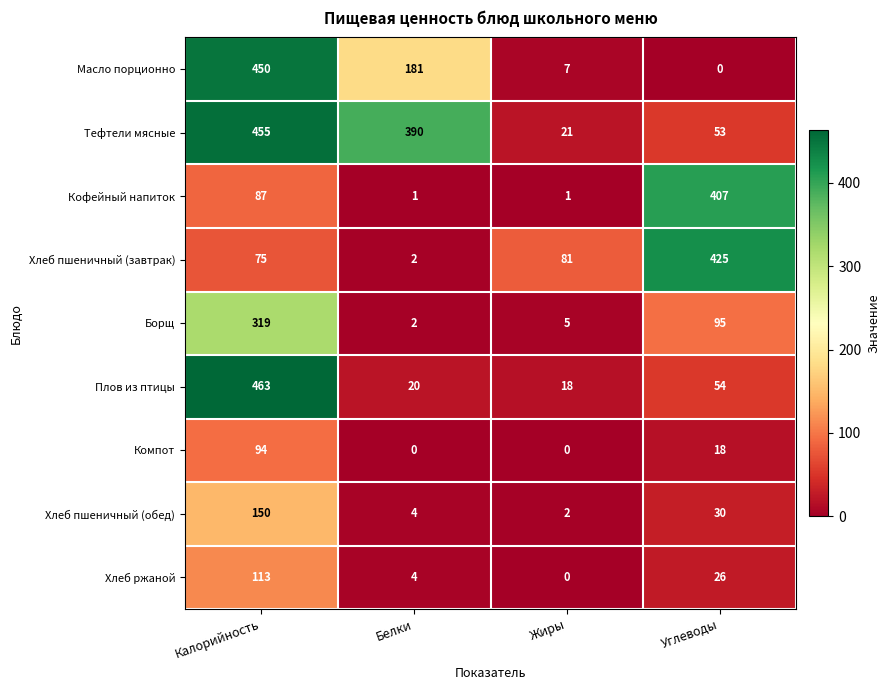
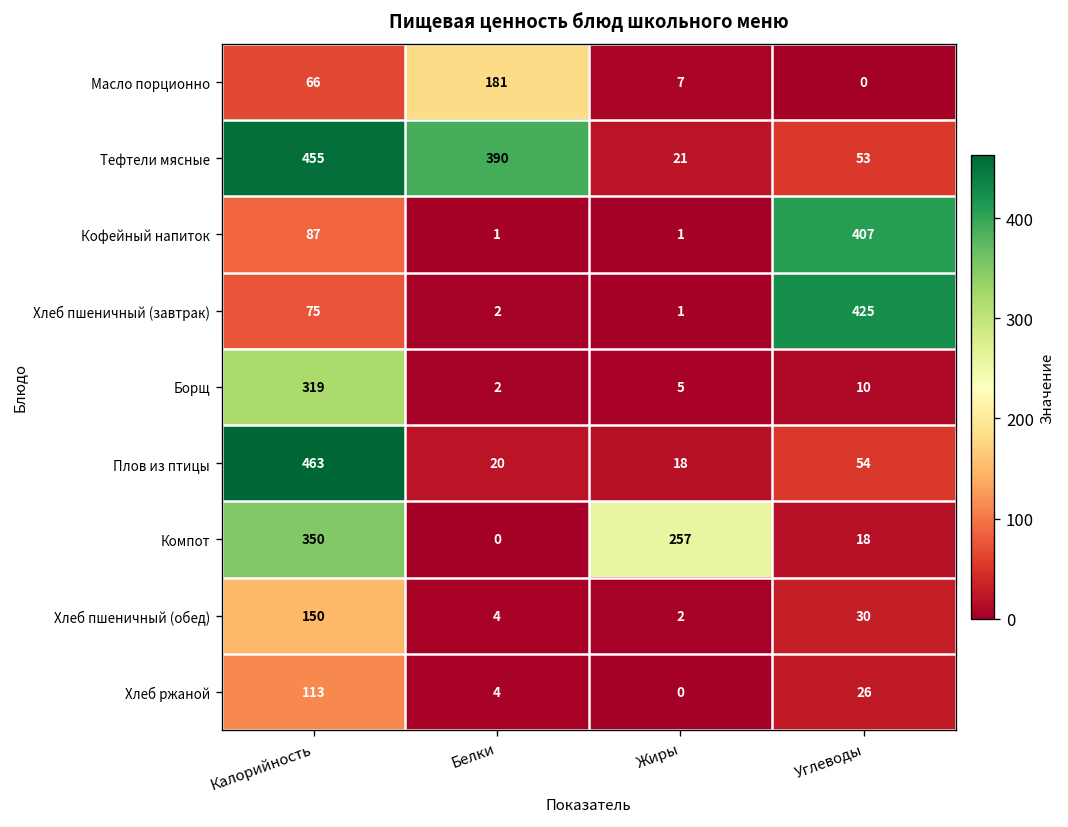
Масло порционно, Калорийность: 450 -> 66
Хлеб пшеничный (завтрак), Жиры: 81 -> 1
Борщ, Углеводы: 95 -> 10
Компот, Калорийность: 94 -> 350
Компот, Жиры: 0 -> 257
